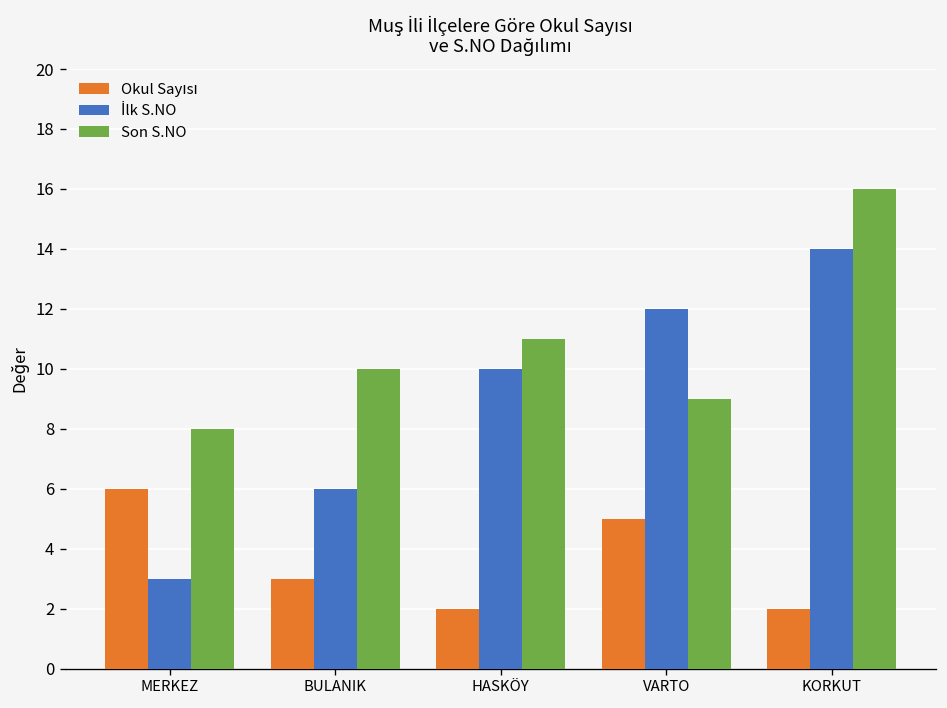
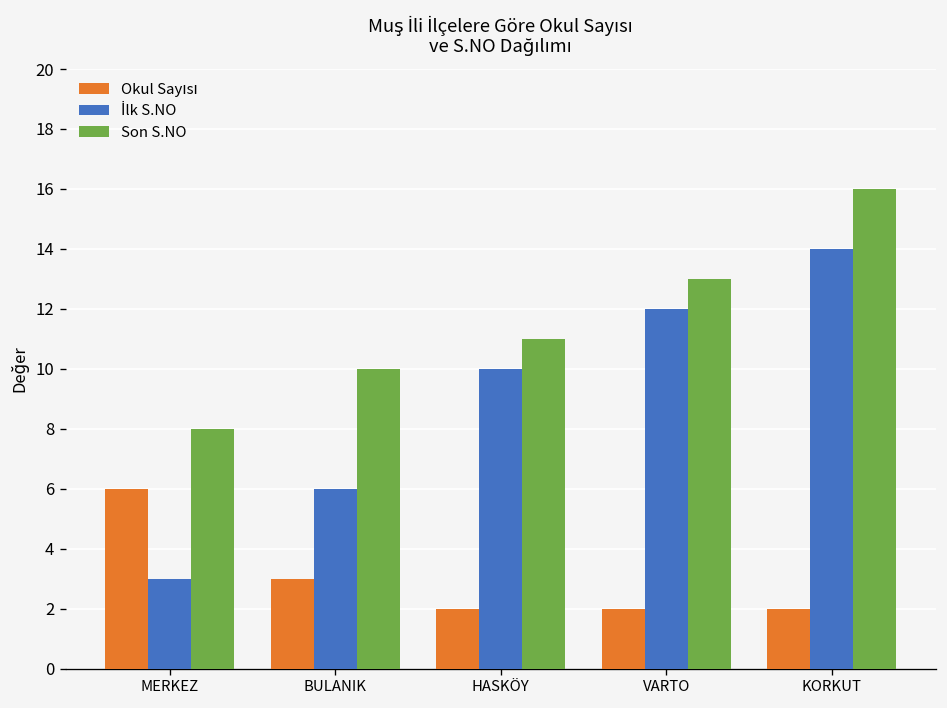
Okul Sayısı, VARTO: 5 -> 2
Son S.NO, VARTO: 9 -> 13
